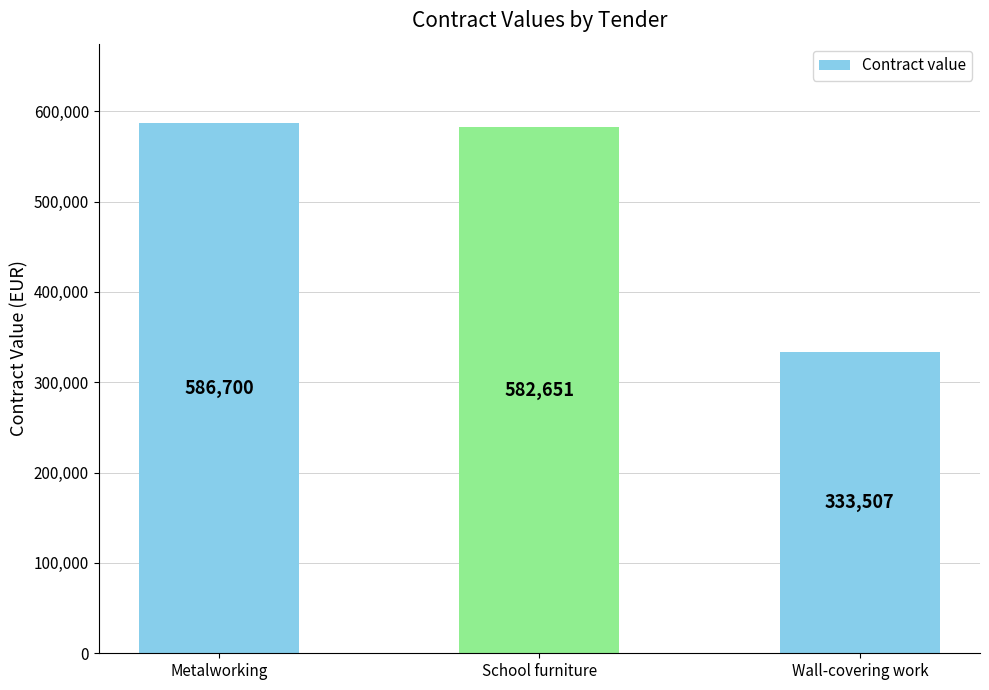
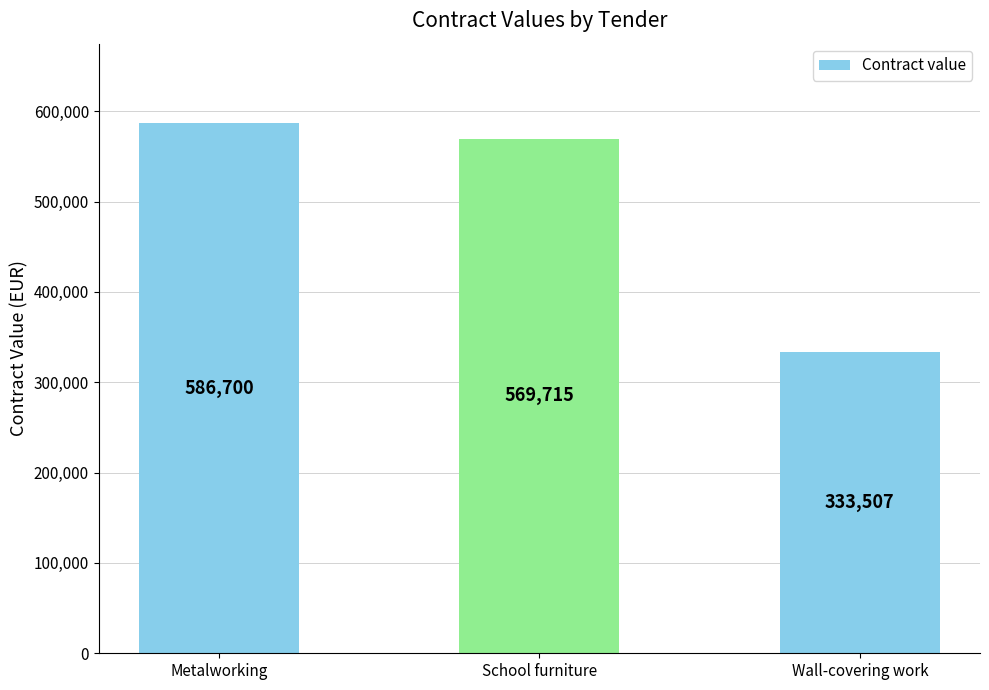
School furniture: 582,651 -> 569,715
